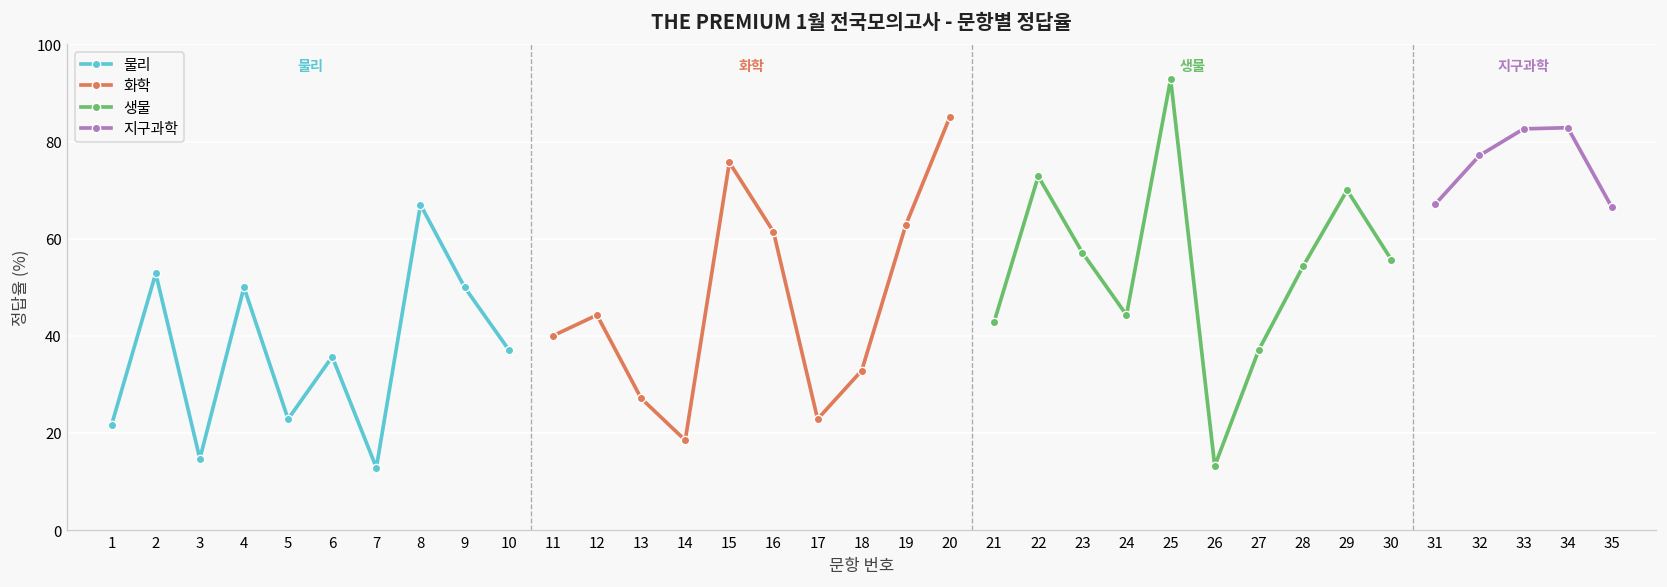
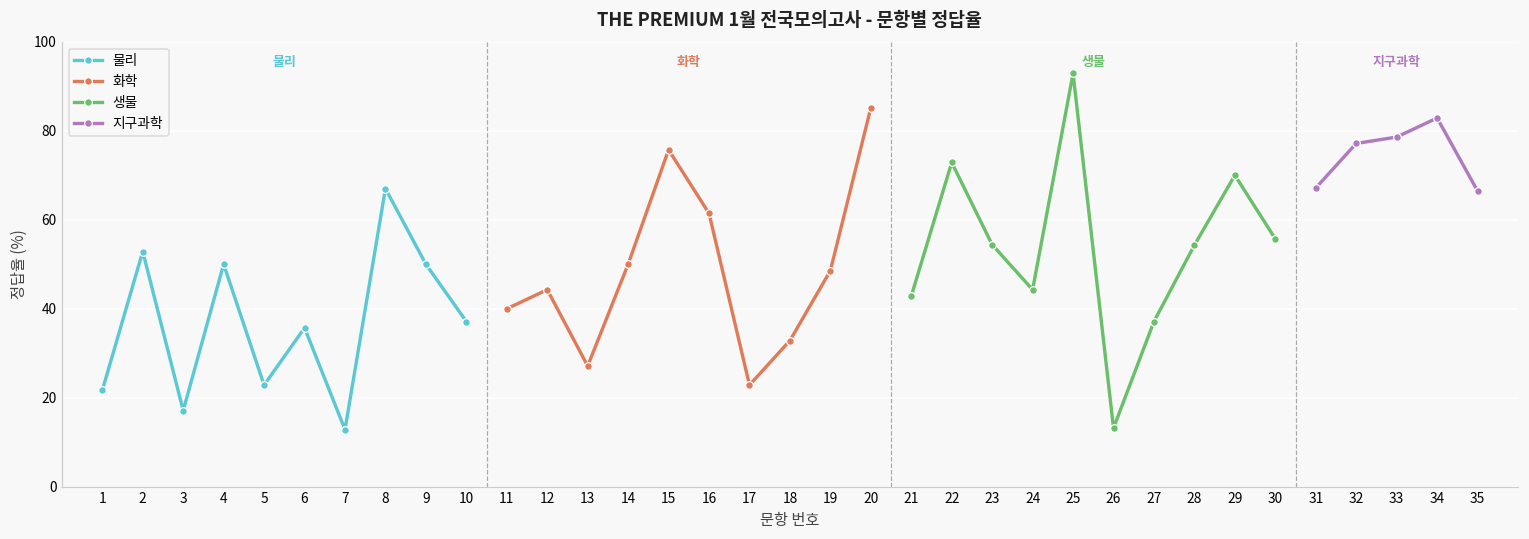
물리, 3: 15 -> 17
화학, 14: 19 -> 50
화학, 19: 63 -> 49
생물, 23: 57 -> 54
지구과학, 33: 83 -> 79
